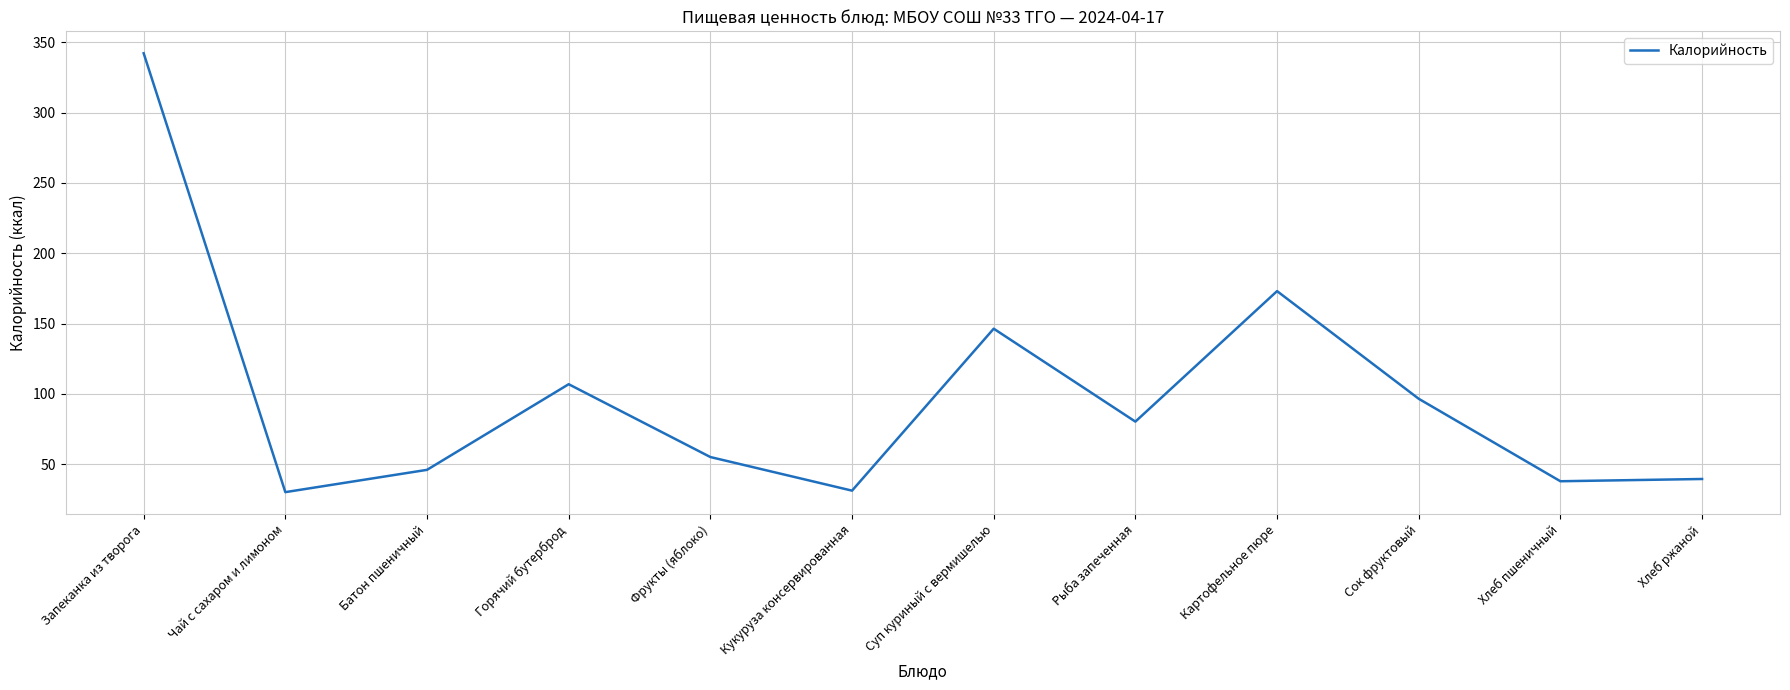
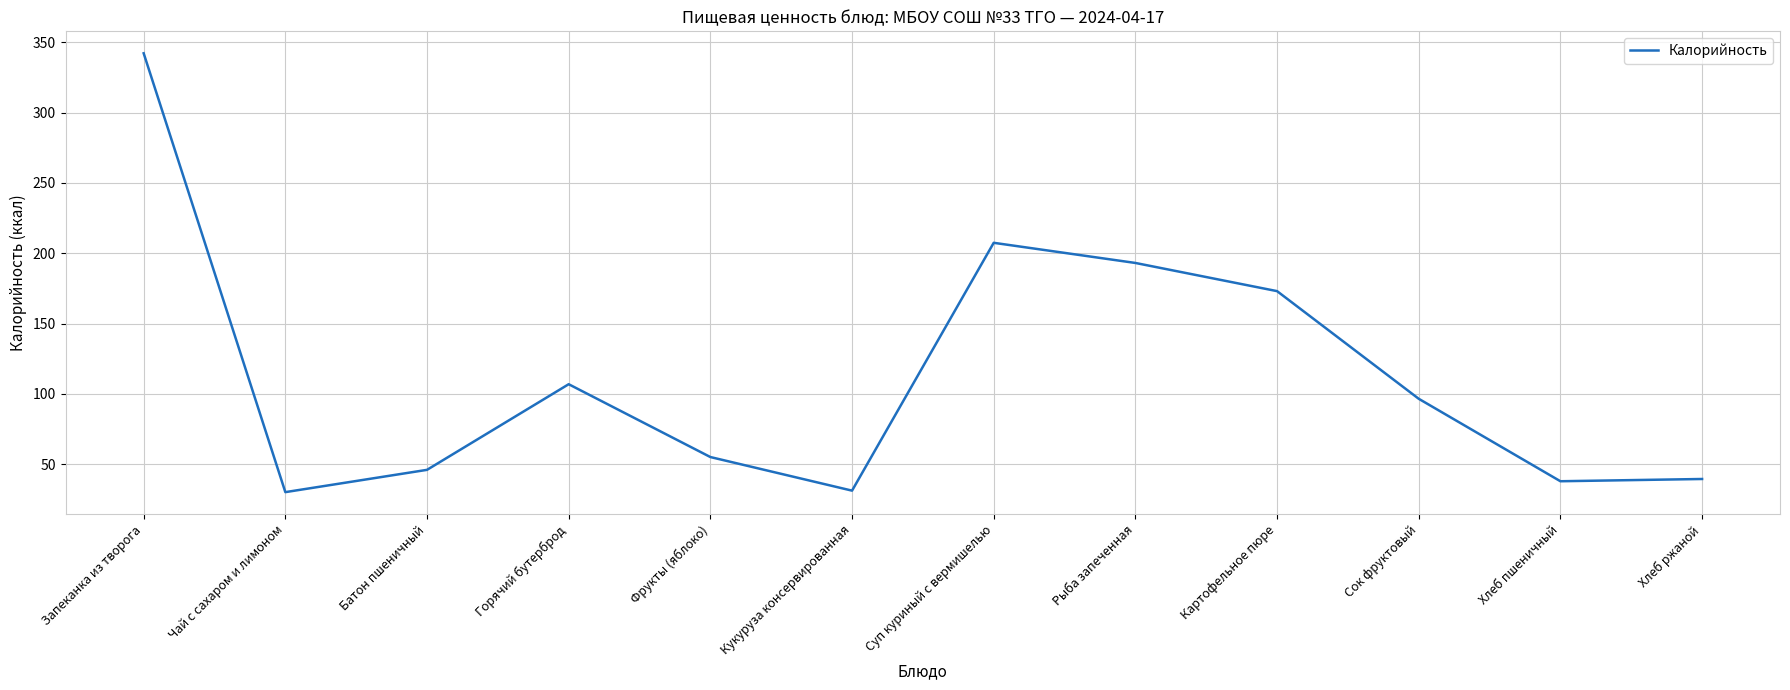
Суп куриный с вермишелью: 146 -> 207
Рыба запеченная: 80 -> 193
